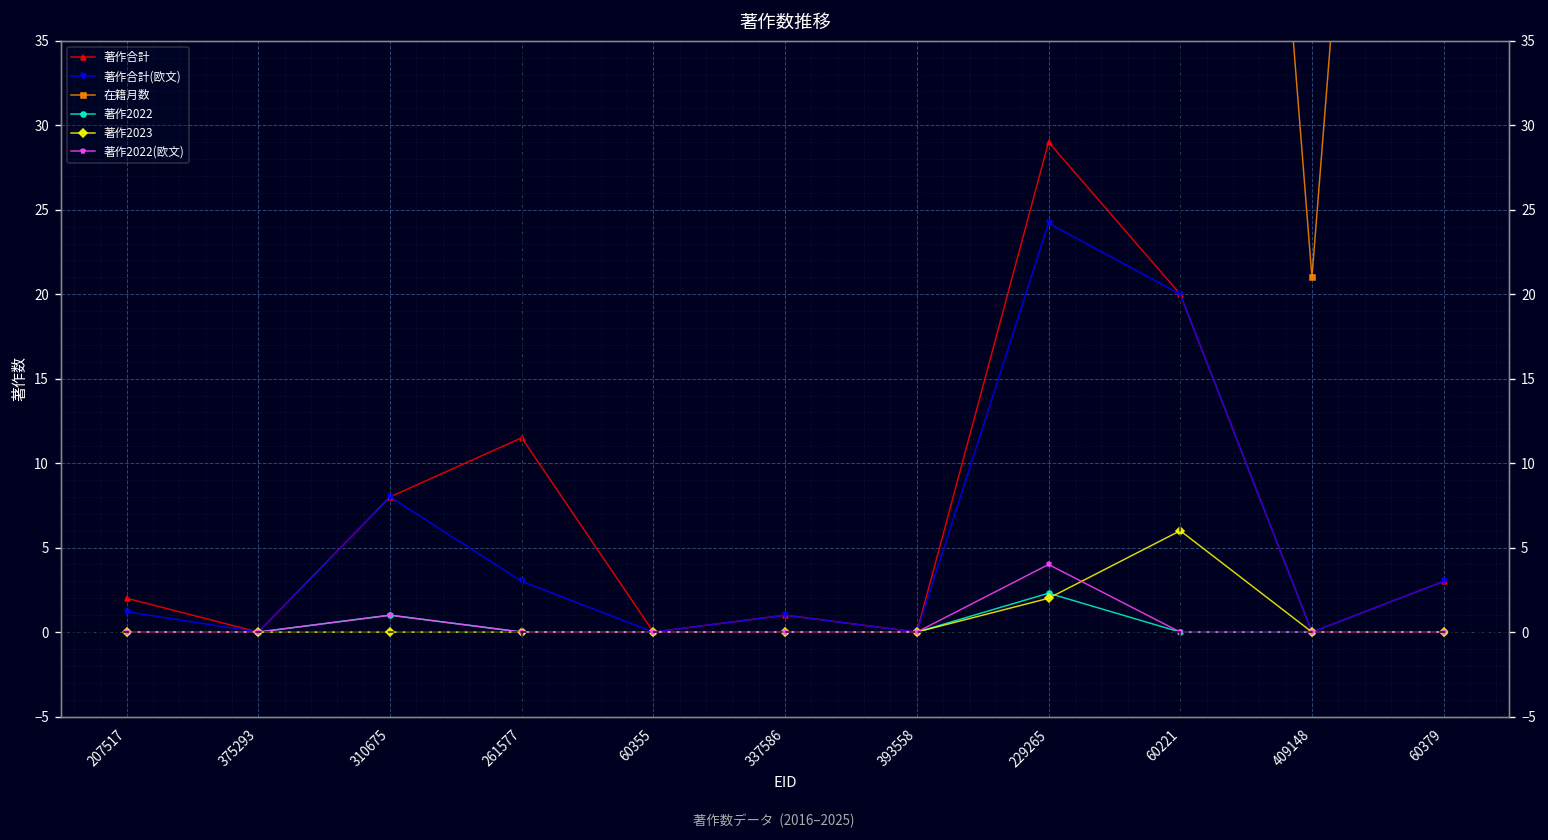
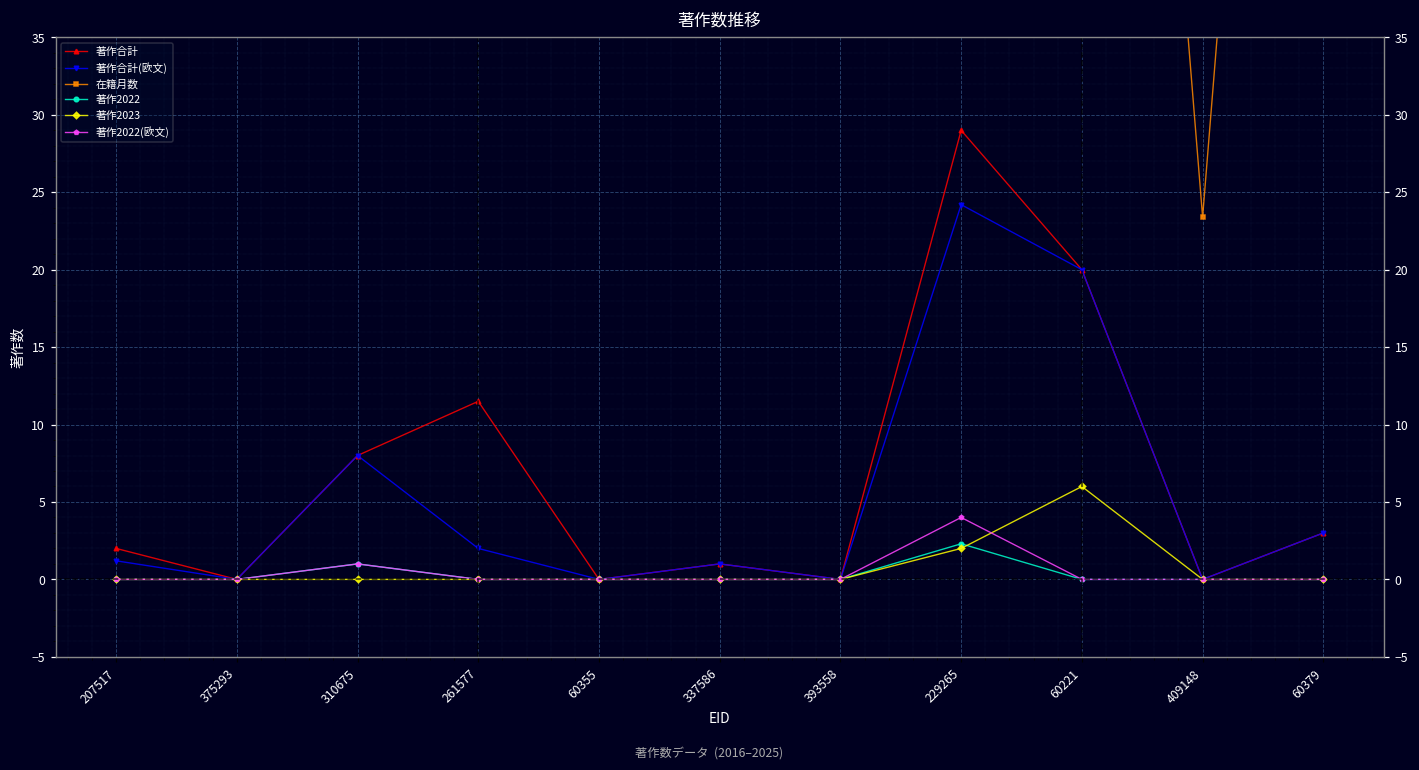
著作合計(欧文), 261577: 3 -> 2
在籍月数, 409148: 21.0 -> 23.4
